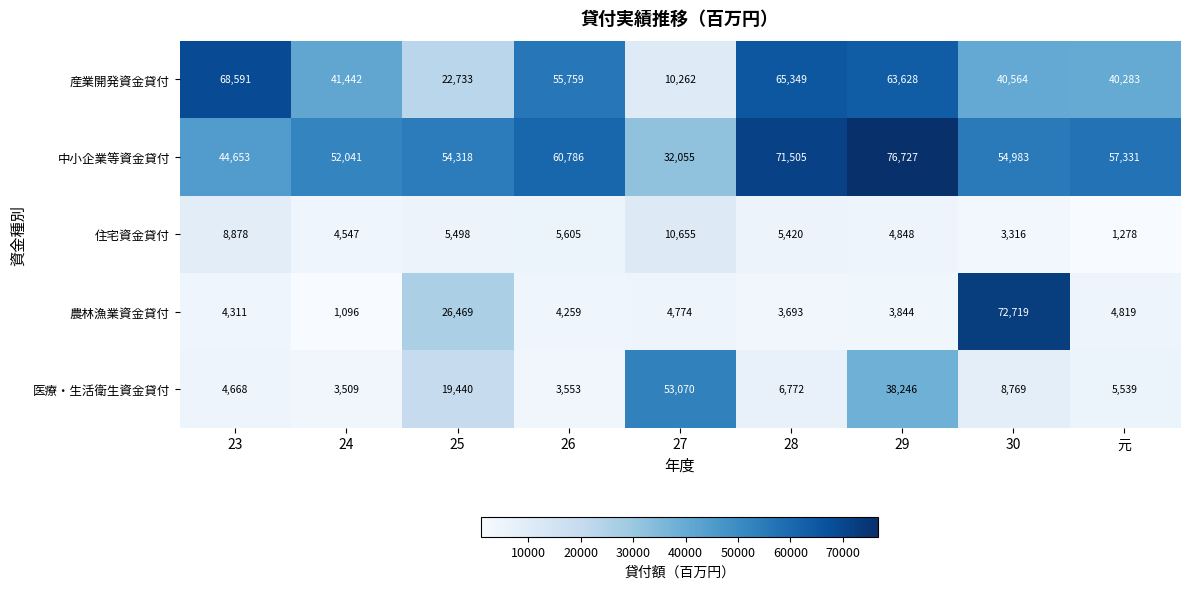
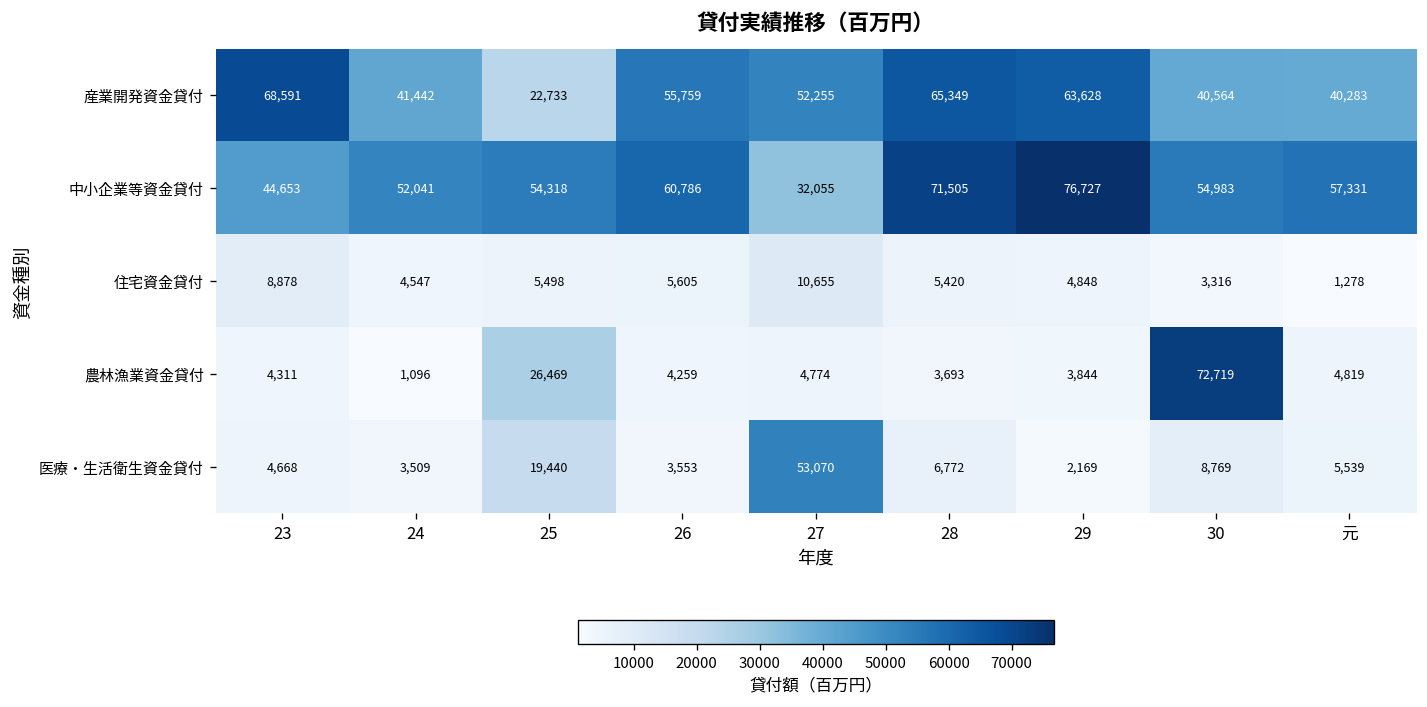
産業開発資金貸付, 27: 10,262 -> 52,255
医療・生活衛生資金貸付, 29: 38,246 -> 2,169
